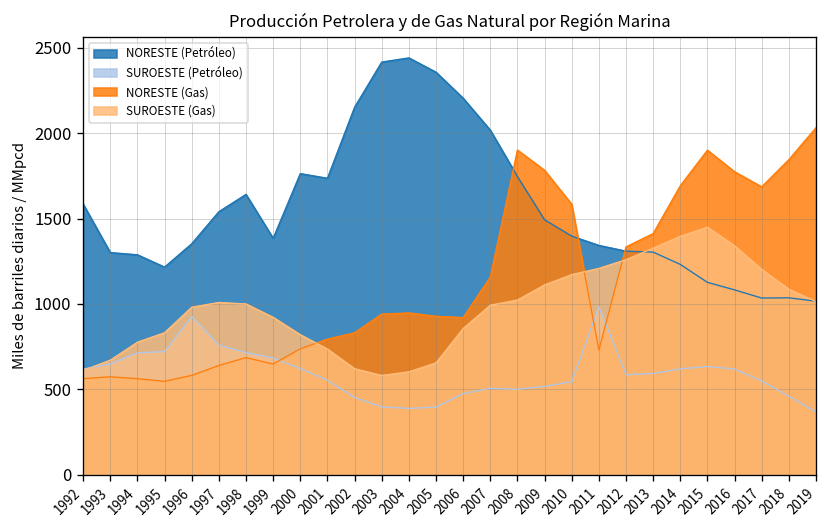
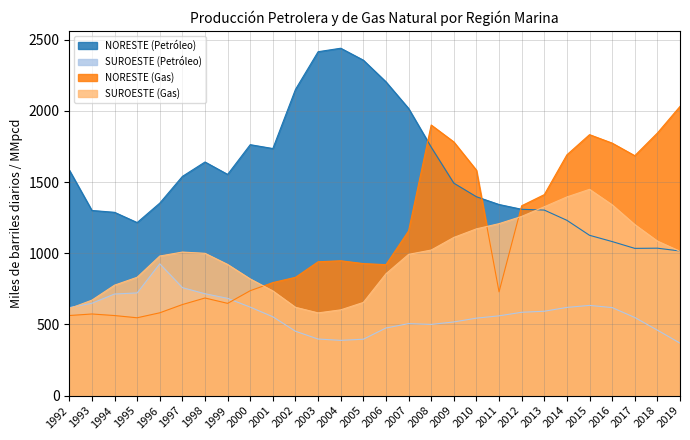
NORESTE (Petróleo), 1999: 1380 -> 1550
SUROESTE (Petróleo), 2011: 980 -> 560
NORESTE (Gas), 2015: 1900 -> 1830
